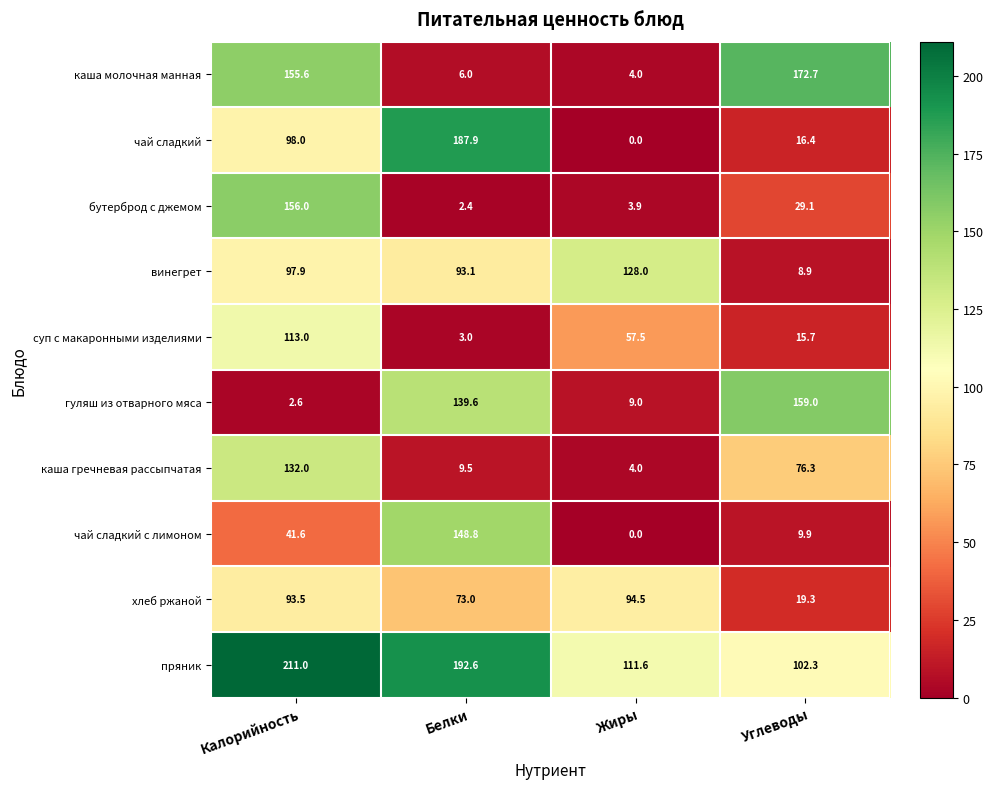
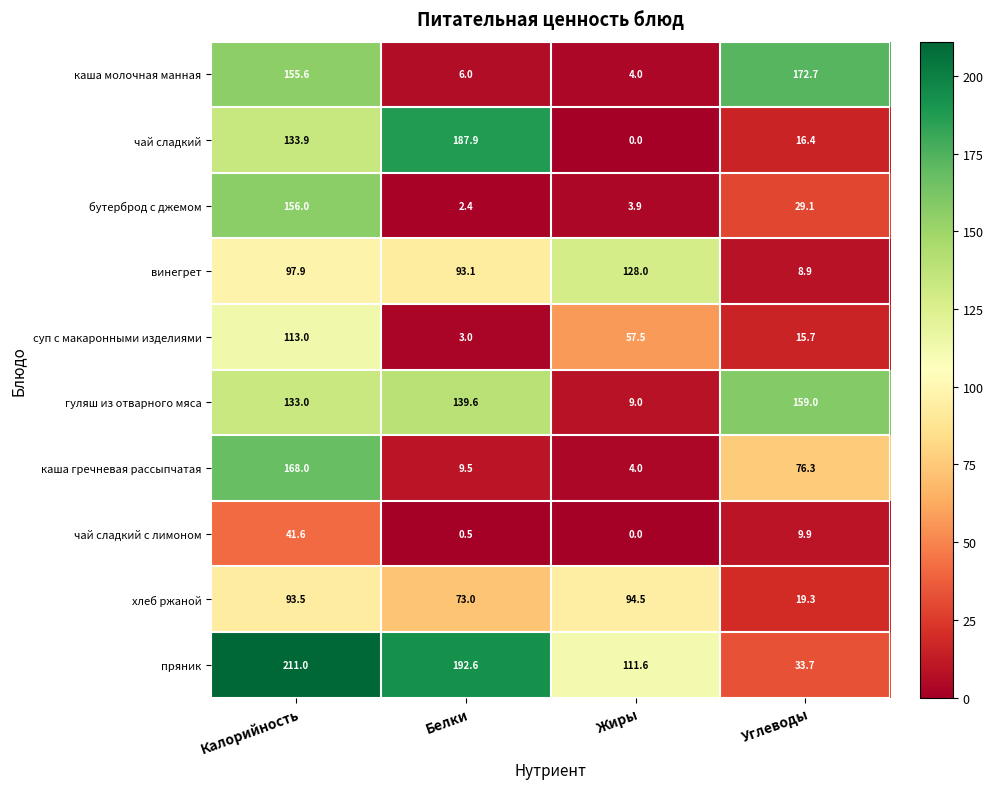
чай сладкий, Калорийность: 98.0 -> 133.9
гуляш из отварного мяса, Калорийность: 2.6 -> 133.0
каша гречневая рассыпчатая, Калорийность: 132.0 -> 168.0
чай сладкий с лимоном, Белки: 148.8 -> 0.5
пряник, Углеводы: 102.3 -> 33.7
